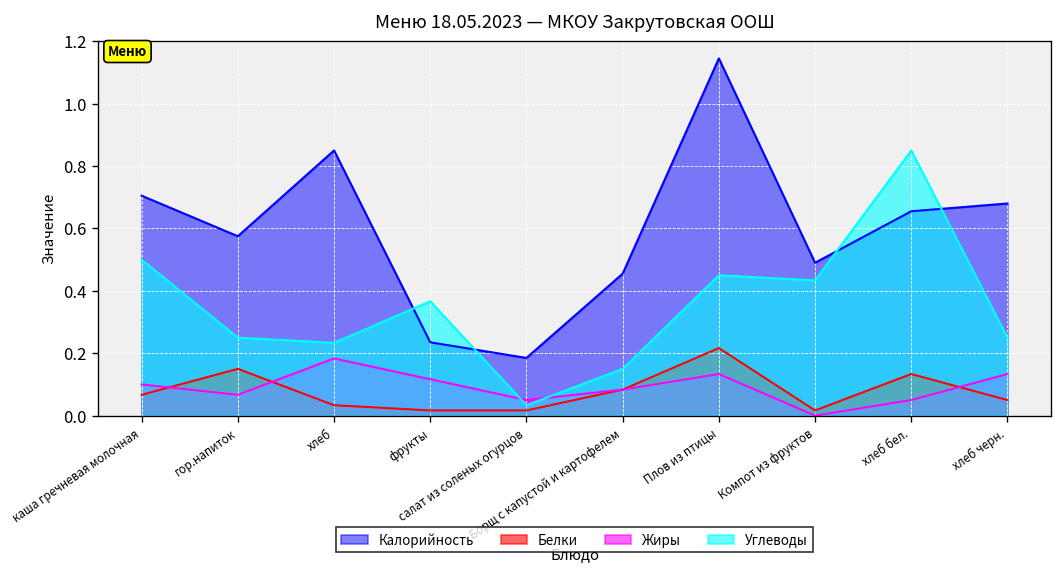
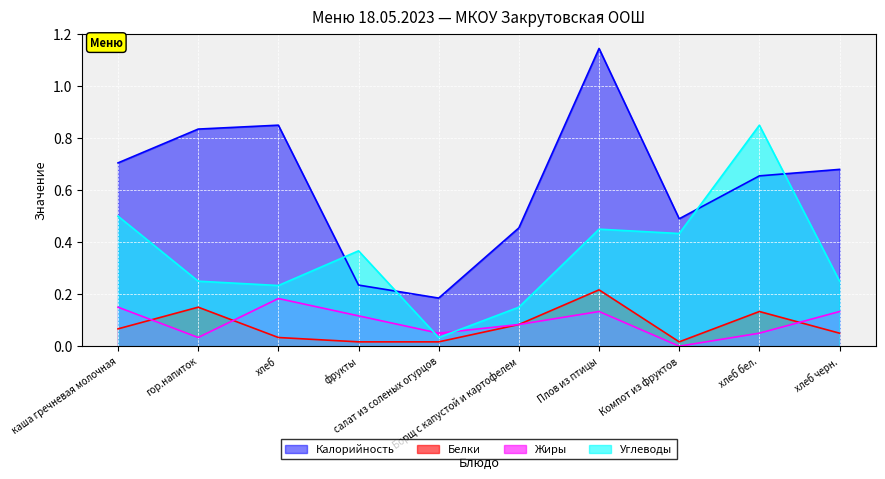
Жиры, каша гречневая молочная: 0.10 -> 0.15
Калорийность, гор.напиток: 0.58 -> 0.84
Жиры, гор.напиток: 0.07 -> 0.03
